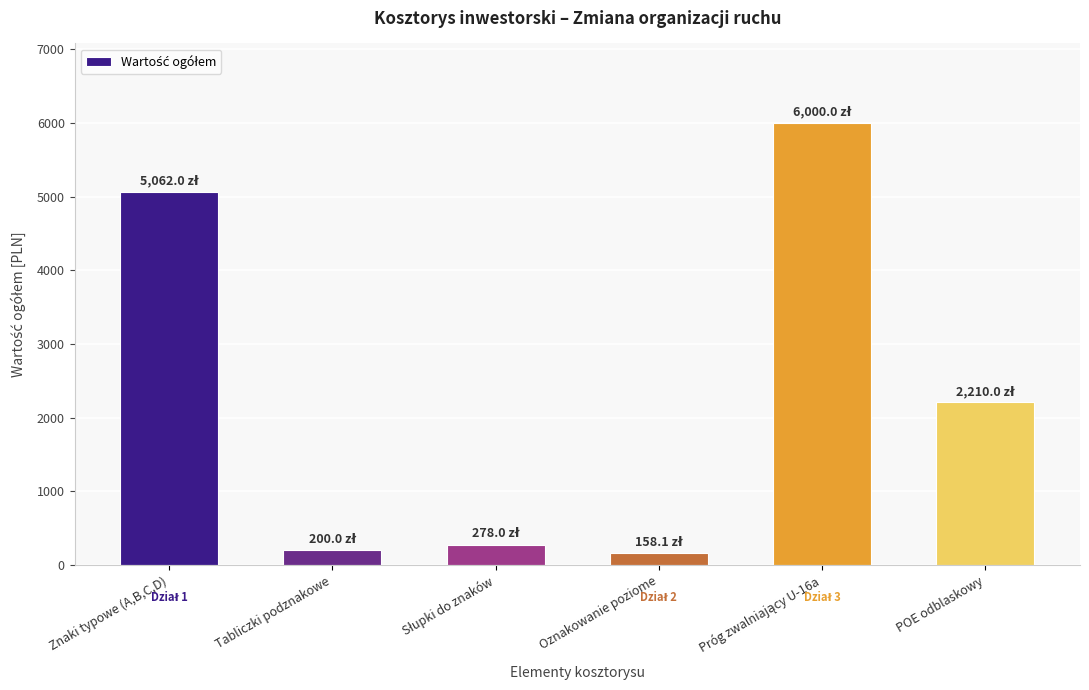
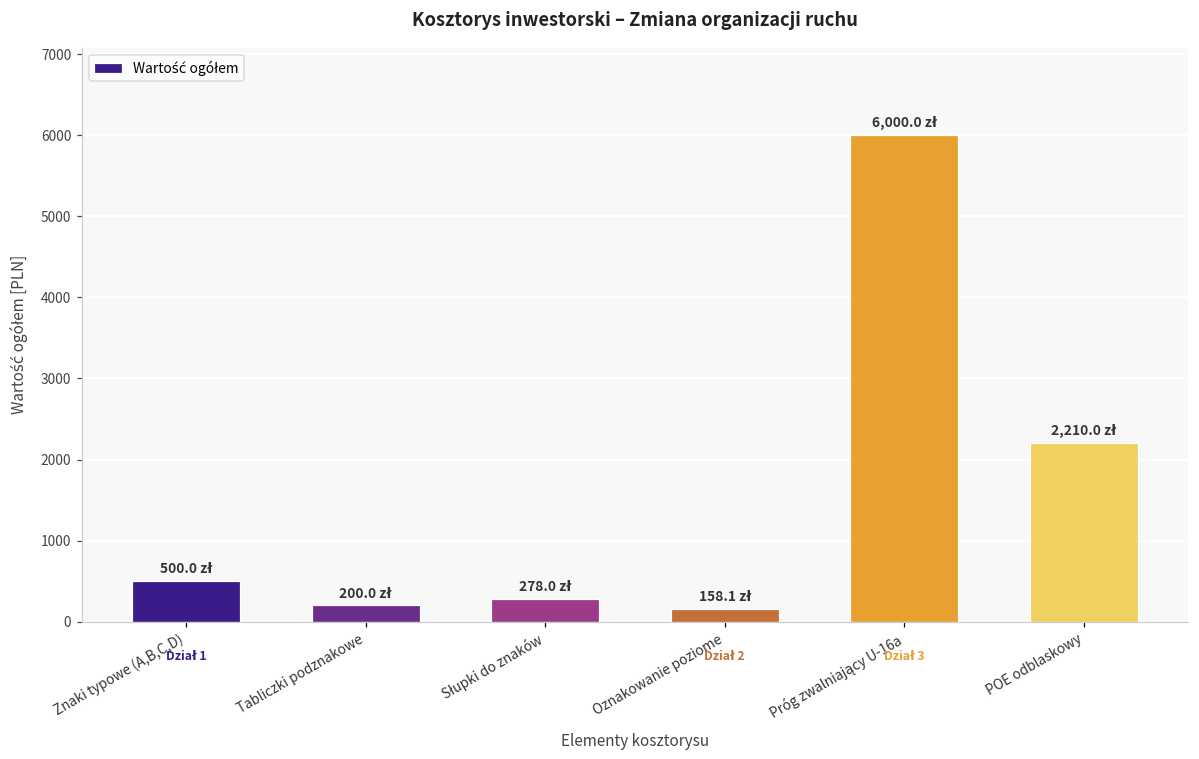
Znaki typowe (A,B,C,D): 5,062.0 -> 500.0
